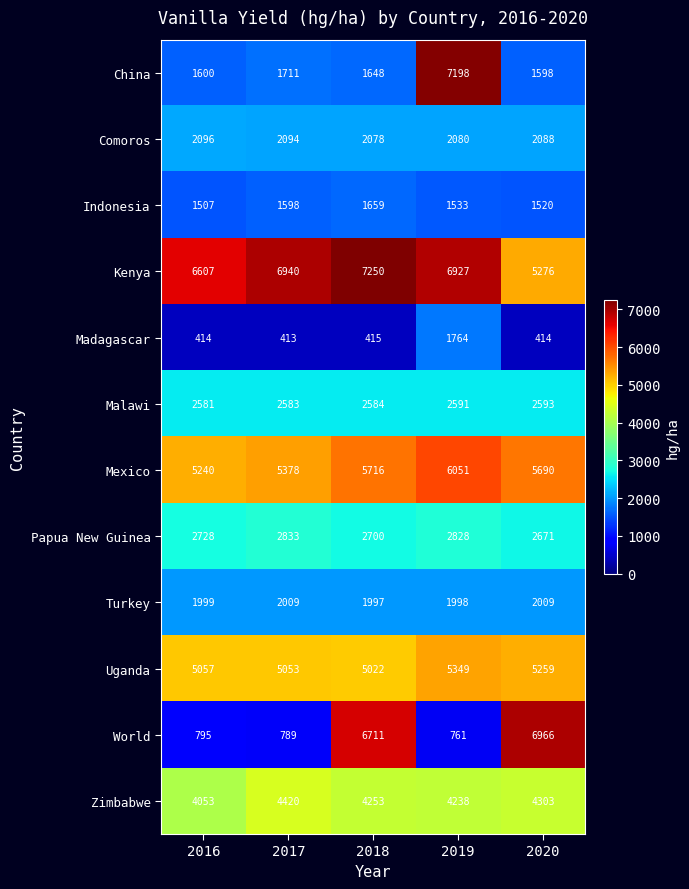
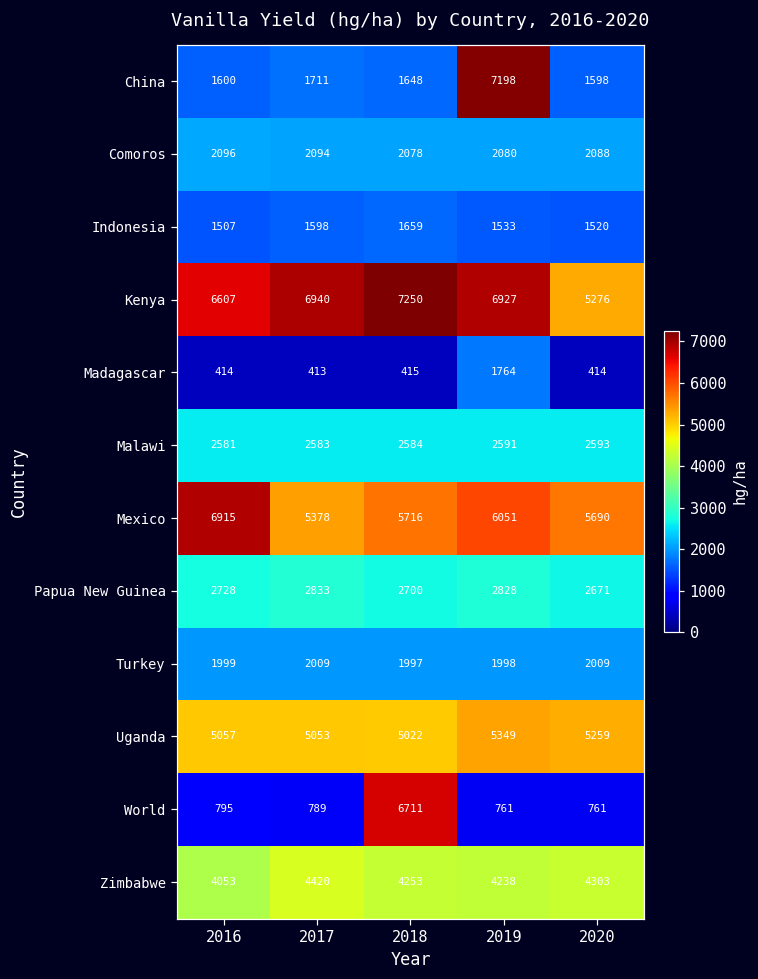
Mexico, 2016: 5240 -> 6915
World, 2020: 6966 -> 761
